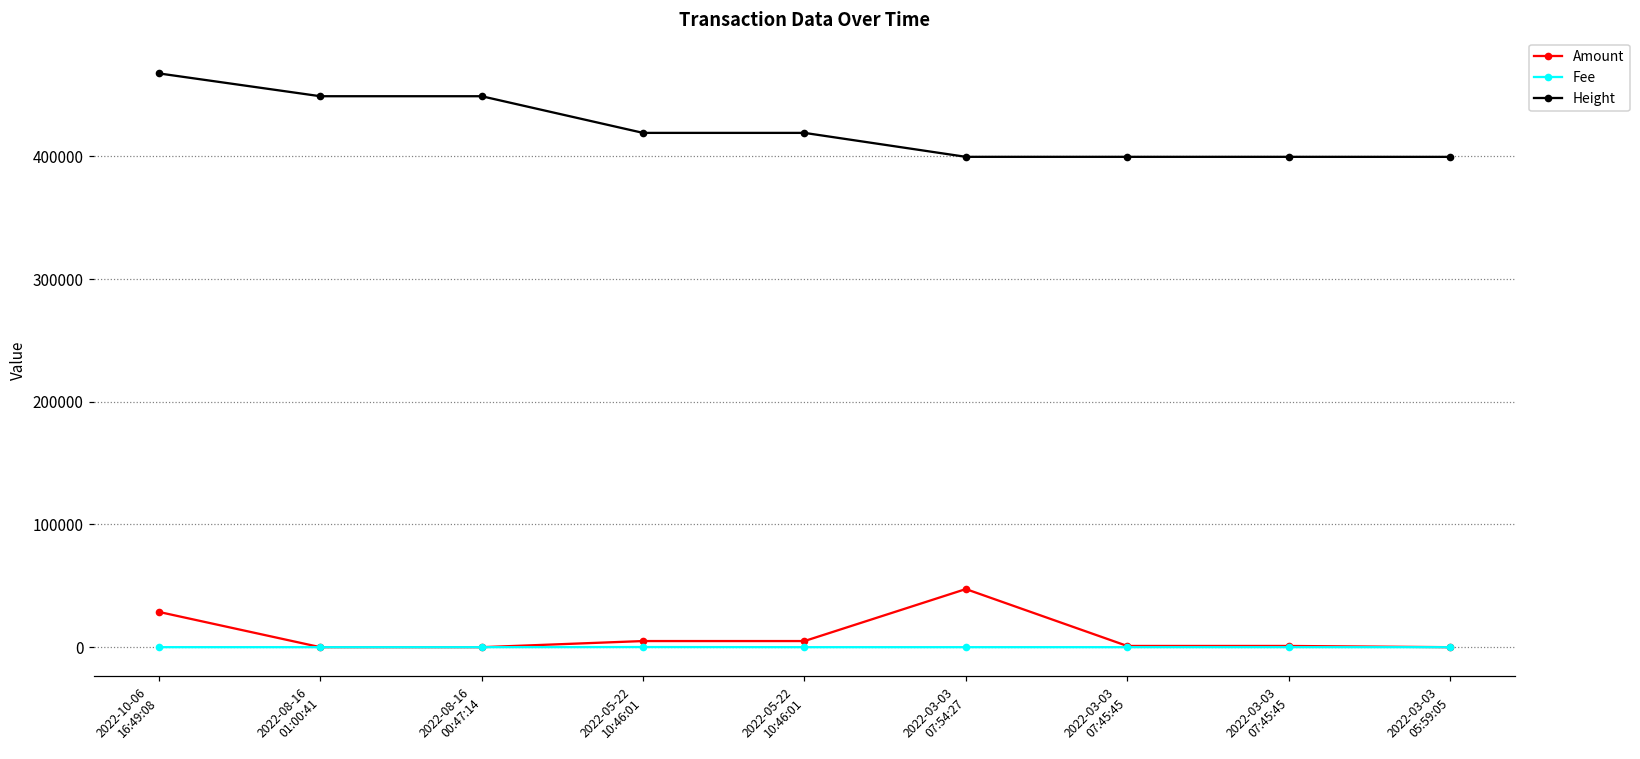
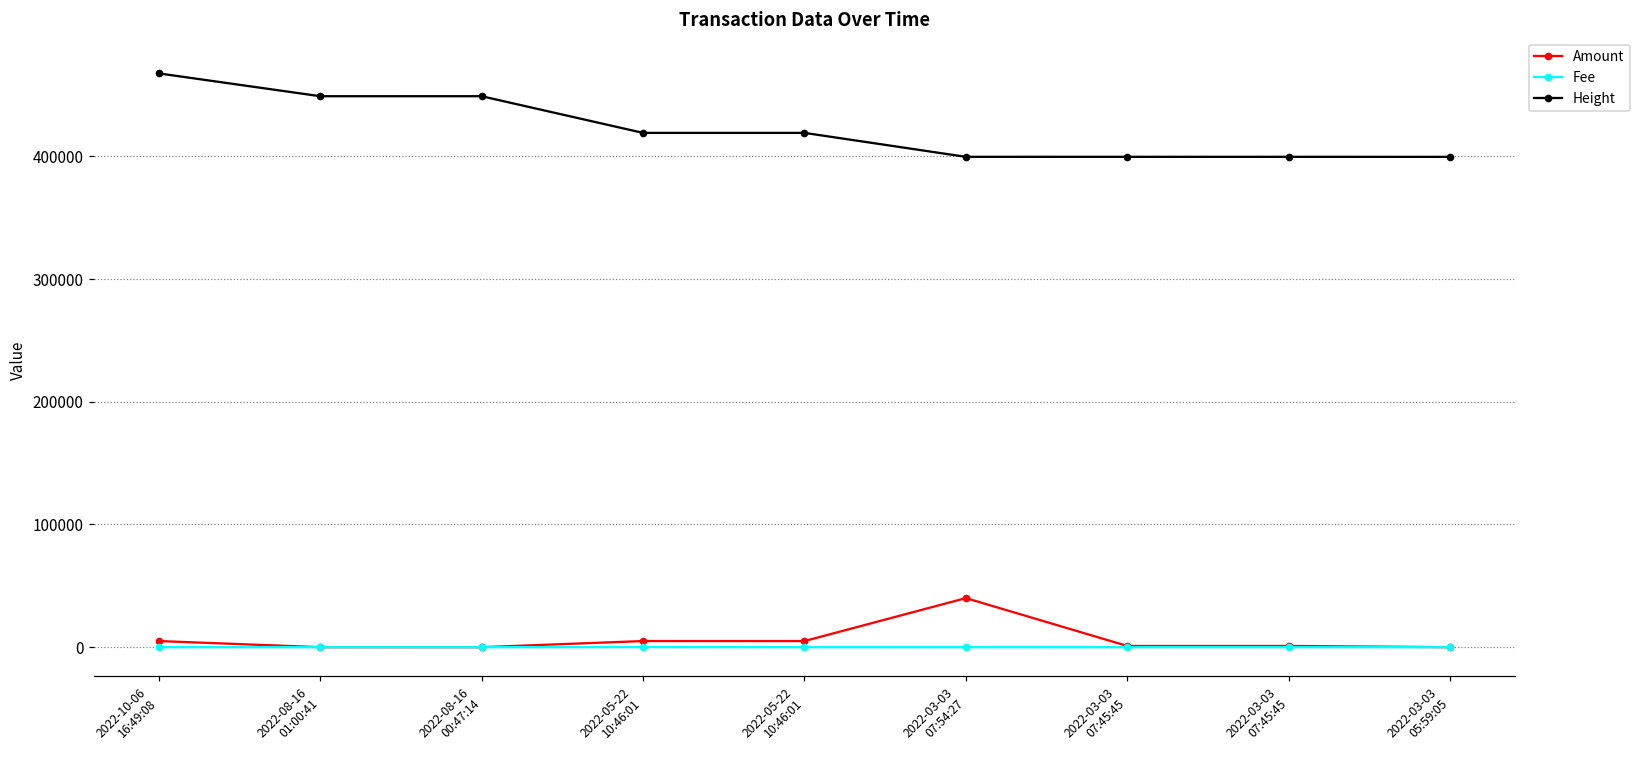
Amount, 2022-10-06 16:49:08: 29000 -> 5000
Amount, 2022-03-03 07:54:27: 47000 -> 40000
